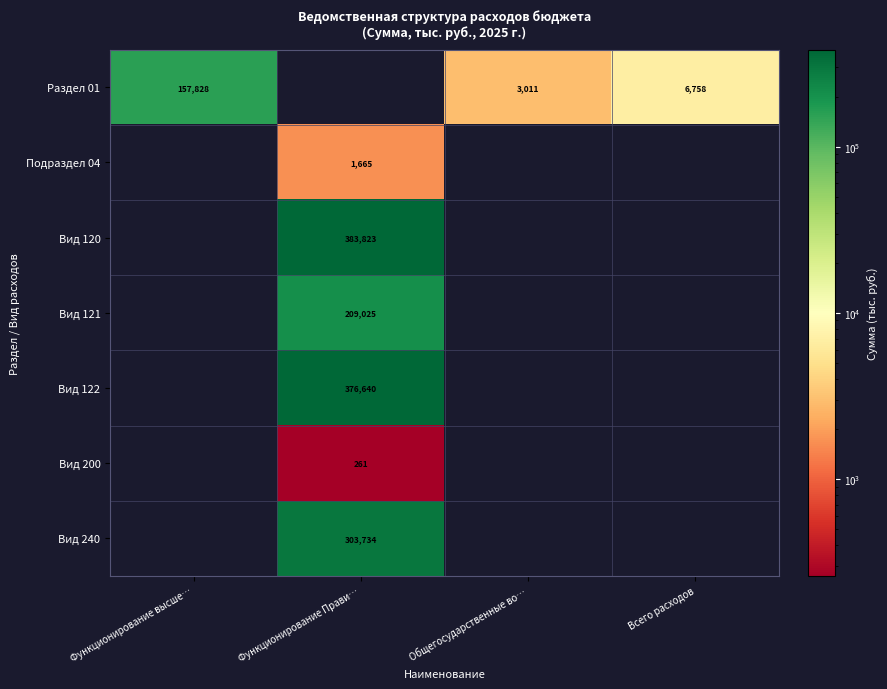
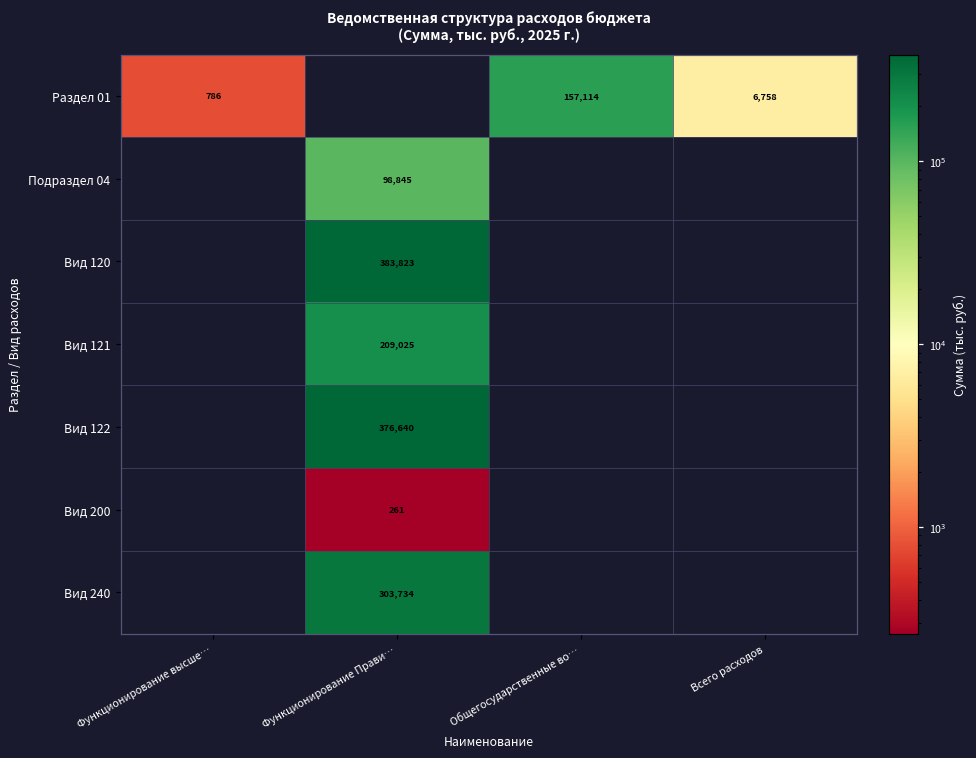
Раздел 01, Функционирование высше…: 157,828 -> 786
Раздел 01, Общегосударственные во…: 3,011 -> 157,114
Подраздел 04, Функционирование Прави…: 1,665 -> 98,845
